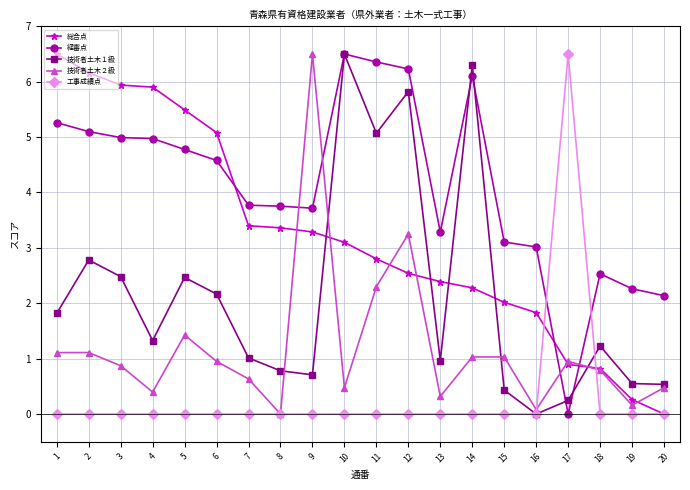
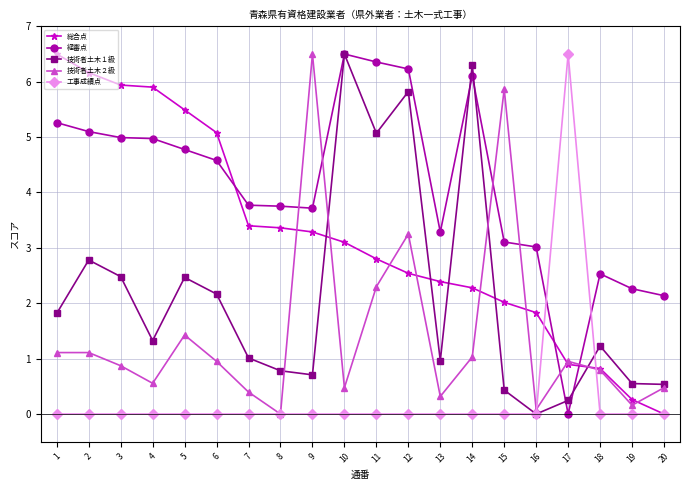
技術者土木２級, 4: 0.4 -> 0.6
技術者土木２級, 7: 0.6 -> 0.4
技術者土木２級, 15: 1.0 -> 5.9
